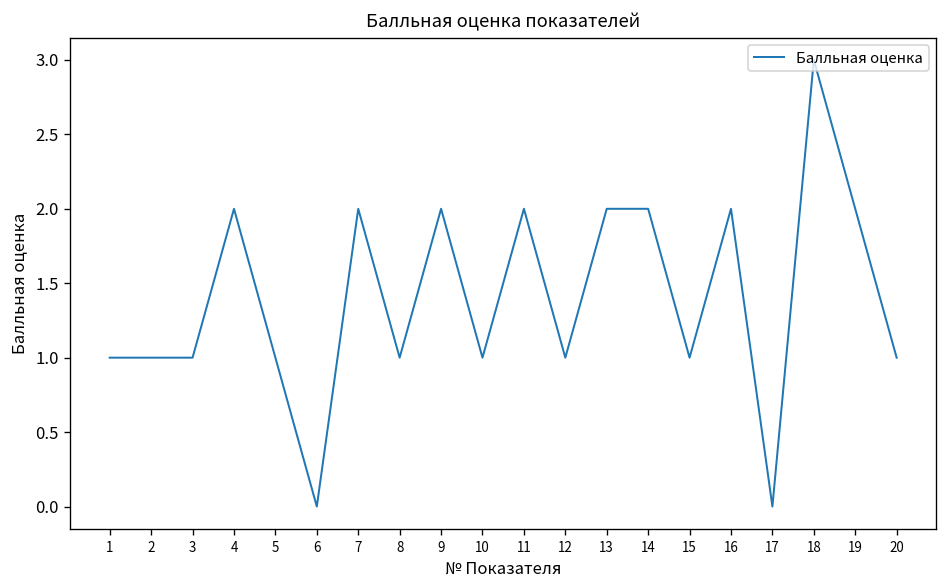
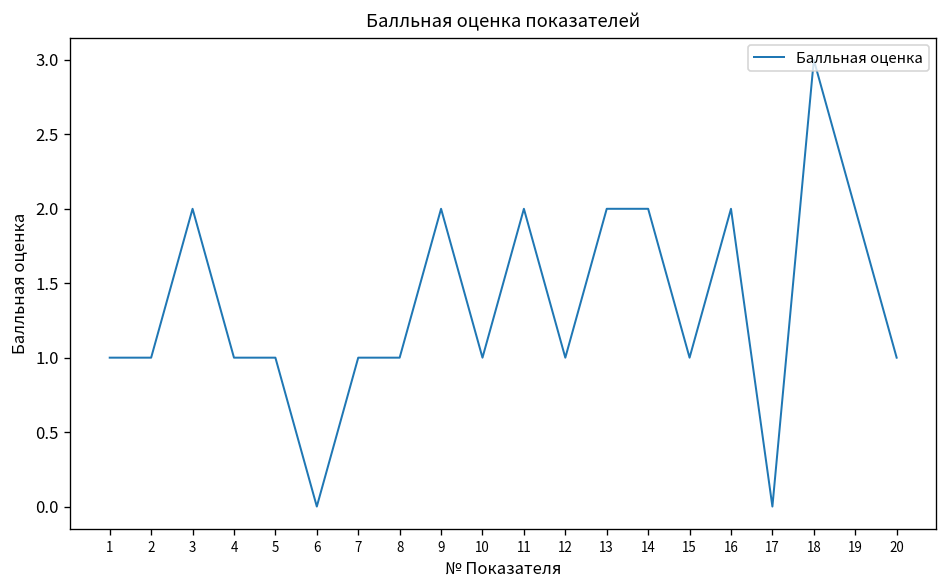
3: 1 -> 2
4: 2 -> 1
7: 2 -> 1
